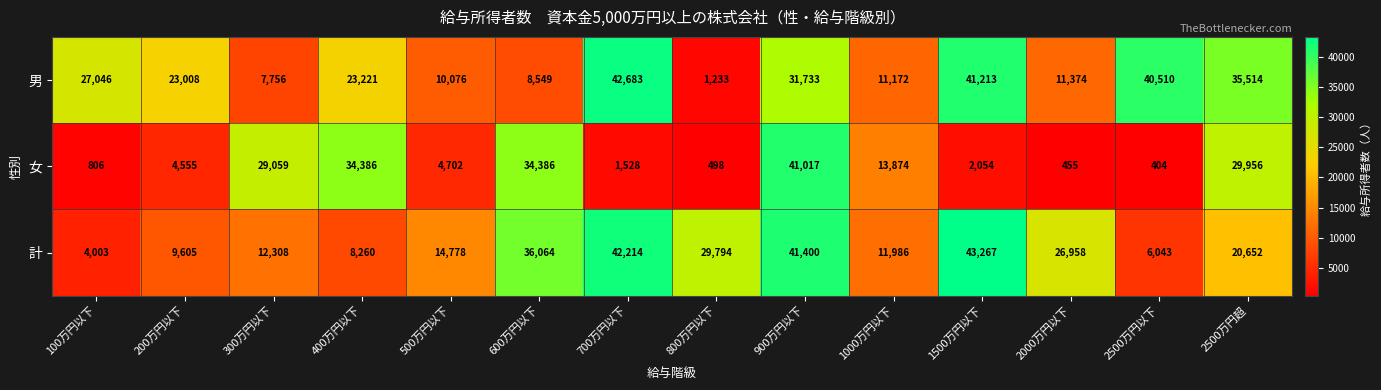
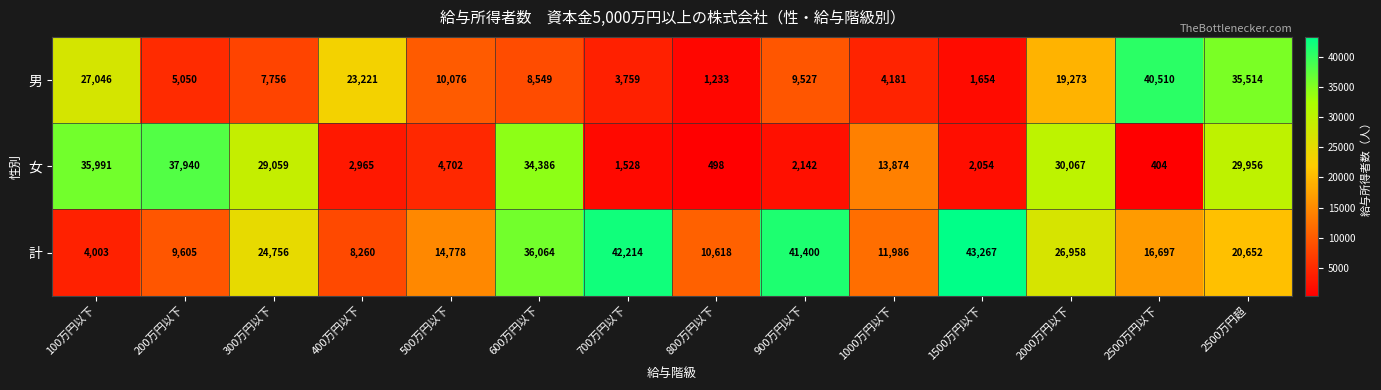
男, 200万円以下: 23,008 -> 5,050
男, 700万円以下: 42,683 -> 3,759
男, 900万円以下: 31,733 -> 9,527
男, 1000万円以下: 11,172 -> 4,181
男, 1500万円以下: 41,213 -> 1,654
男, 2000万円以下: 11,374 -> 19,273
女, 100万円以下: 806 -> 35,991
女, 200万円以下: 4,555 -> 37,940
女, 400万円以下: 34,386 -> 2,965
女, 900万円以下: 41,017 -> 2,142
女, 2000万円以下: 455 -> 30,067
計, 300万円以下: 12,308 -> 24,756
計, 800万円以下: 29,794 -> 10,618
計, 2500万円以下: 6,043 -> 16,697
